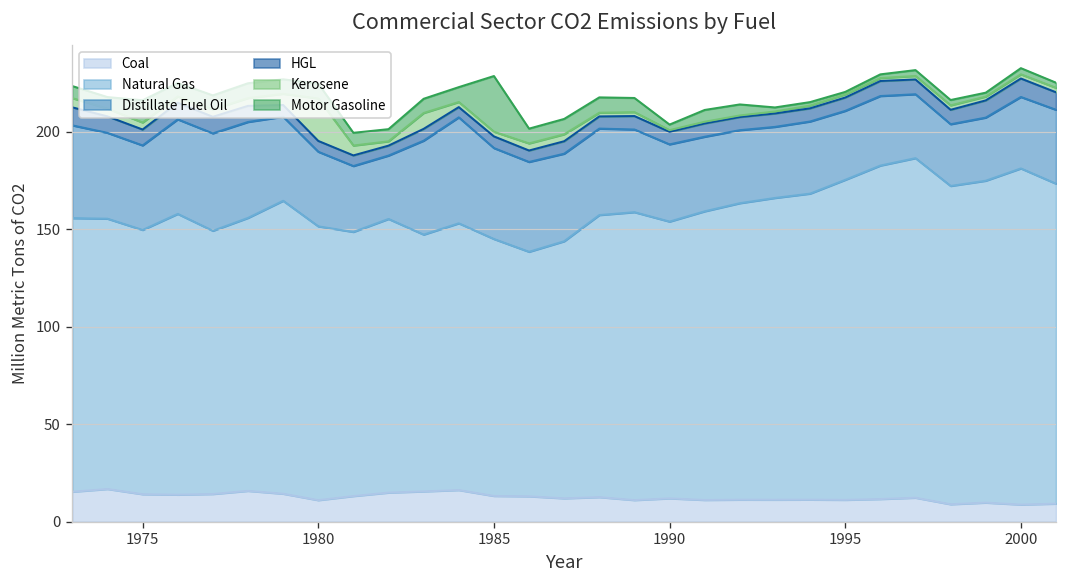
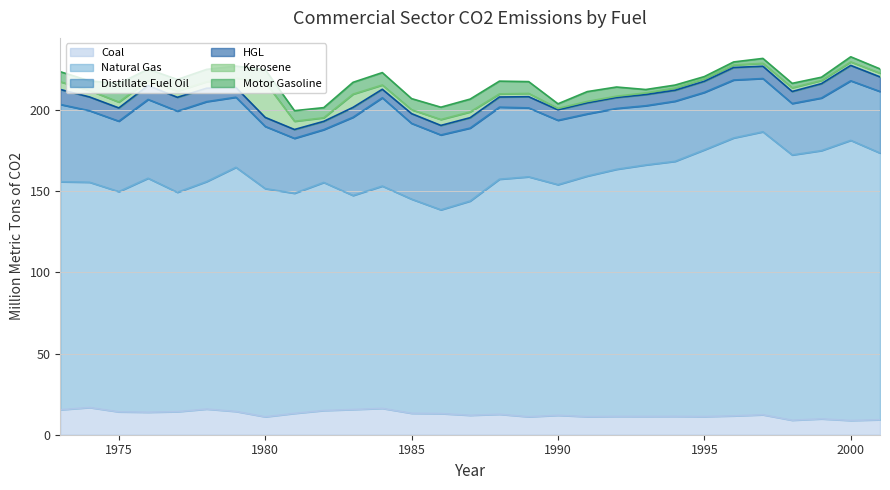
Motor Gasoline, 1985: 29 -> 7
